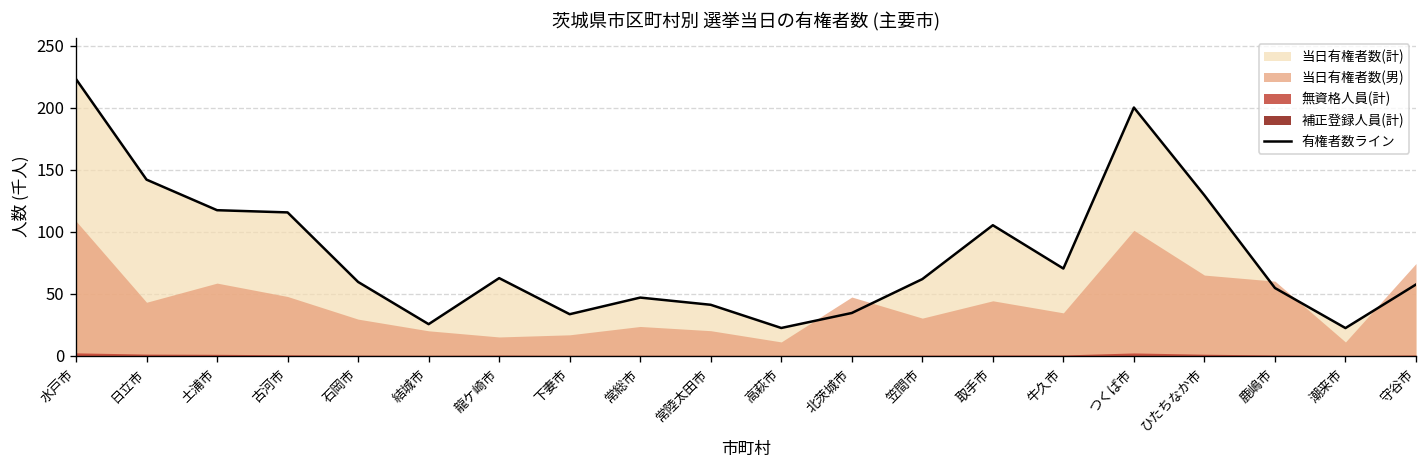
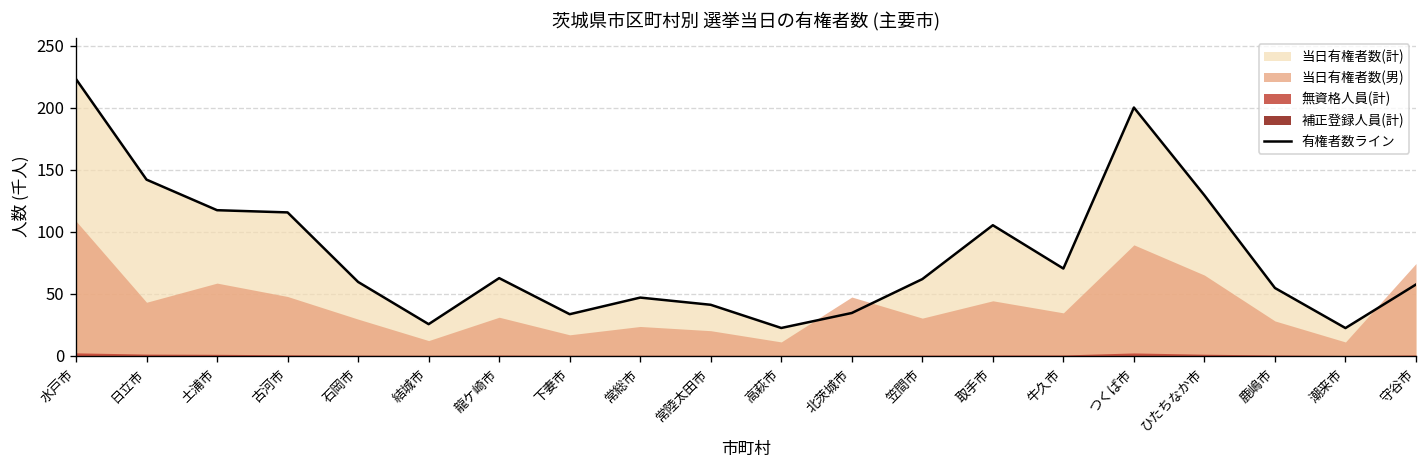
当日有権者数(男), 結城市: 20 -> 12
当日有権者数(男), 龍ケ崎市: 15 -> 31
当日有権者数(男), つくば市: 101 -> 89
当日有権者数(男), 鹿嶋市: 60 -> 28
